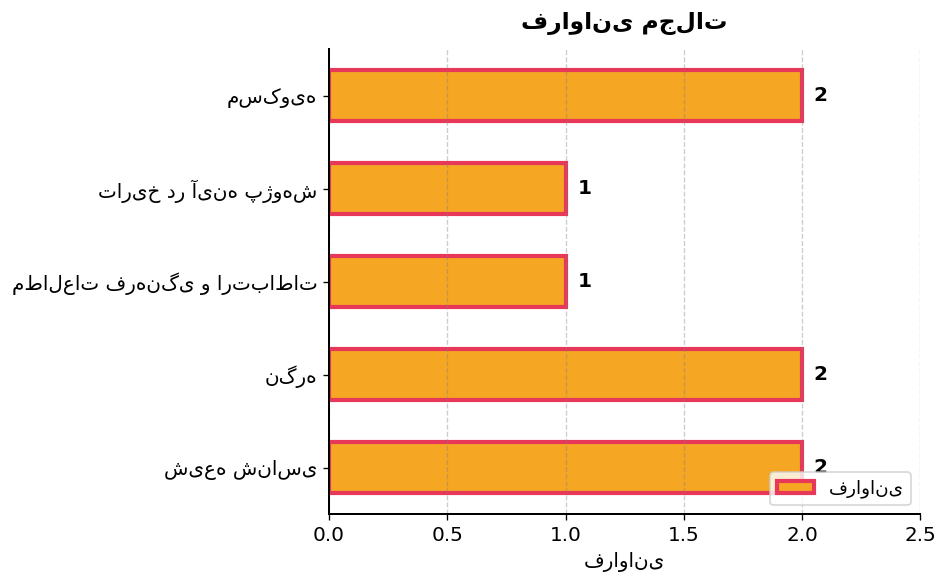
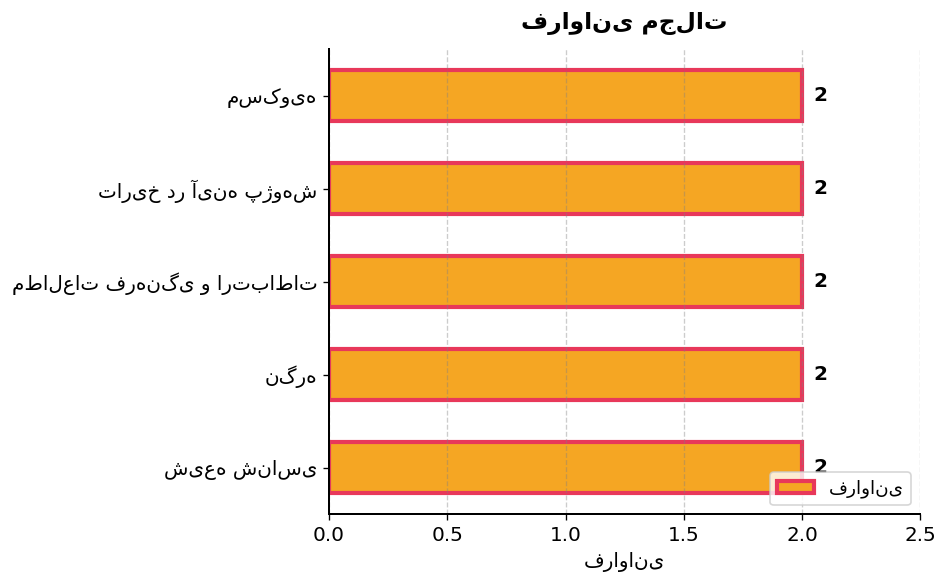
تاریخ در آینه پژوهش: 1 -> 2
مطالعات فرهنگی و ارتباطات: 1 -> 2
